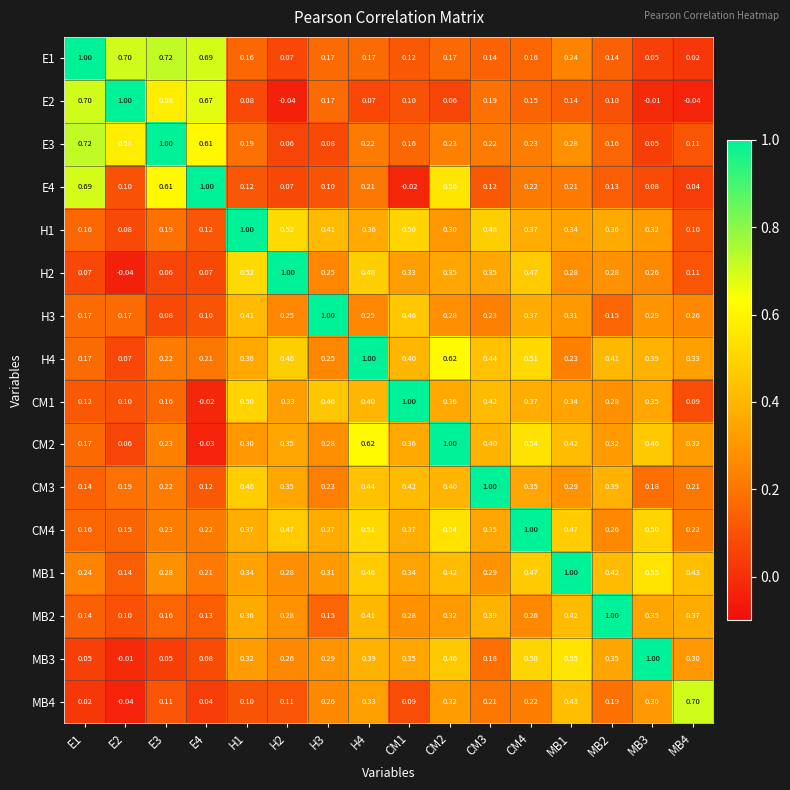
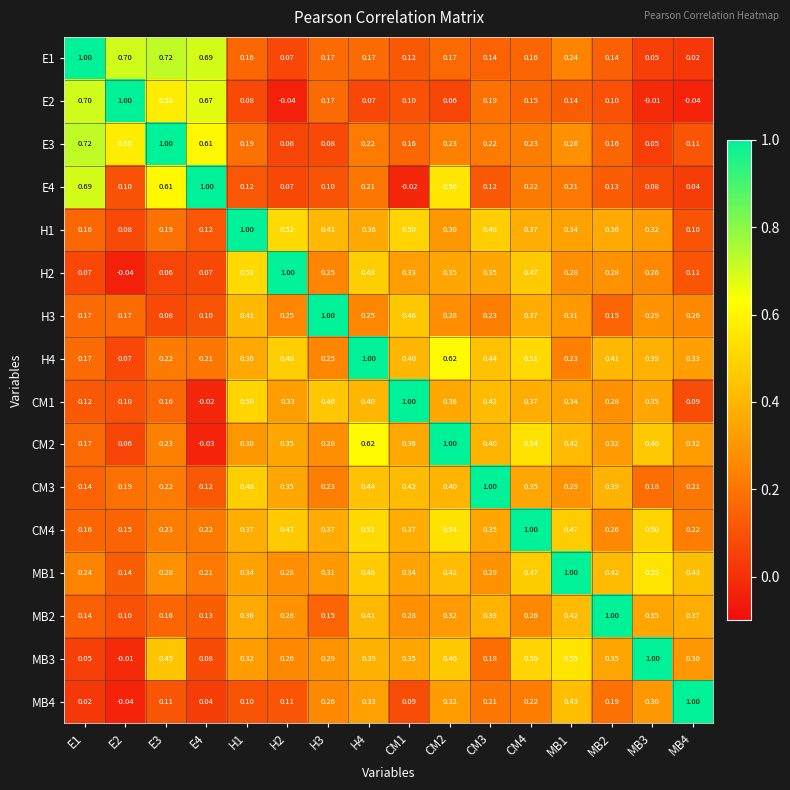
MB3, E3: 0.05 -> 0.45
MB4, MB4: 0.70 -> 1.00
